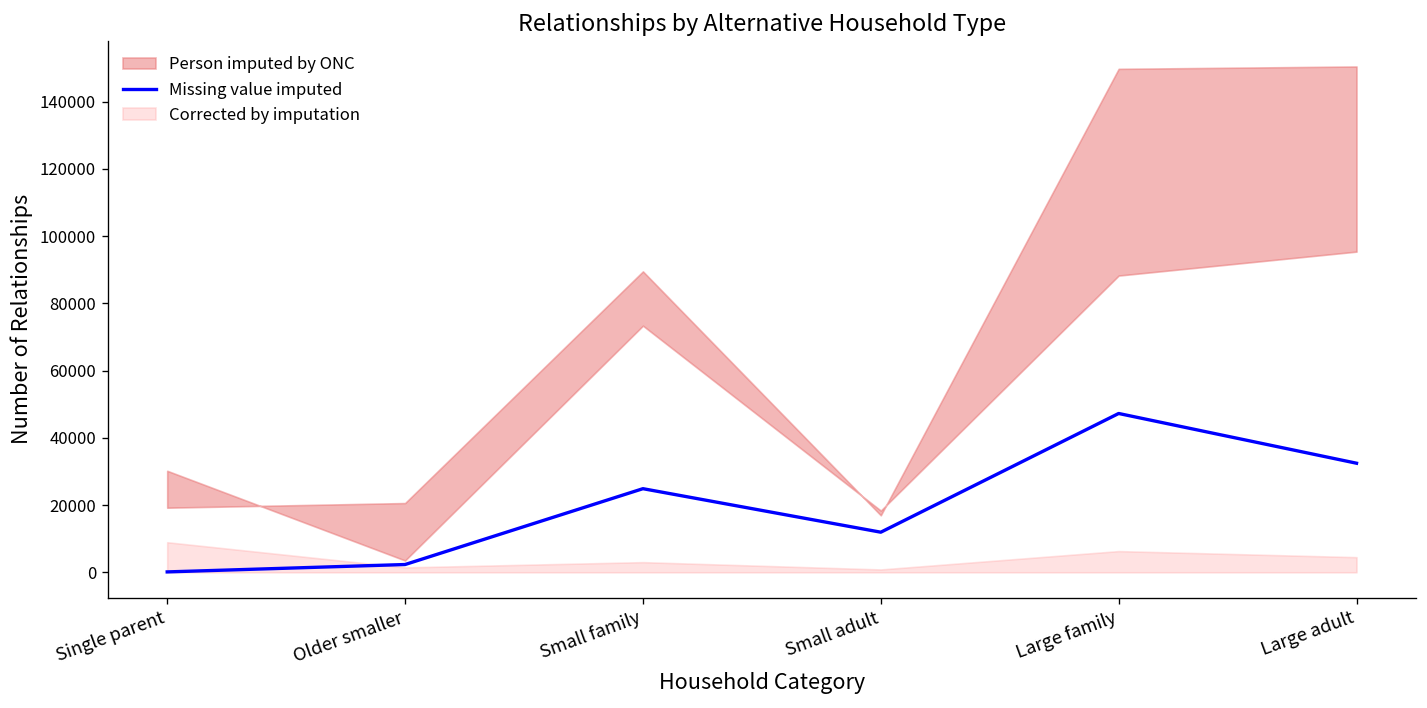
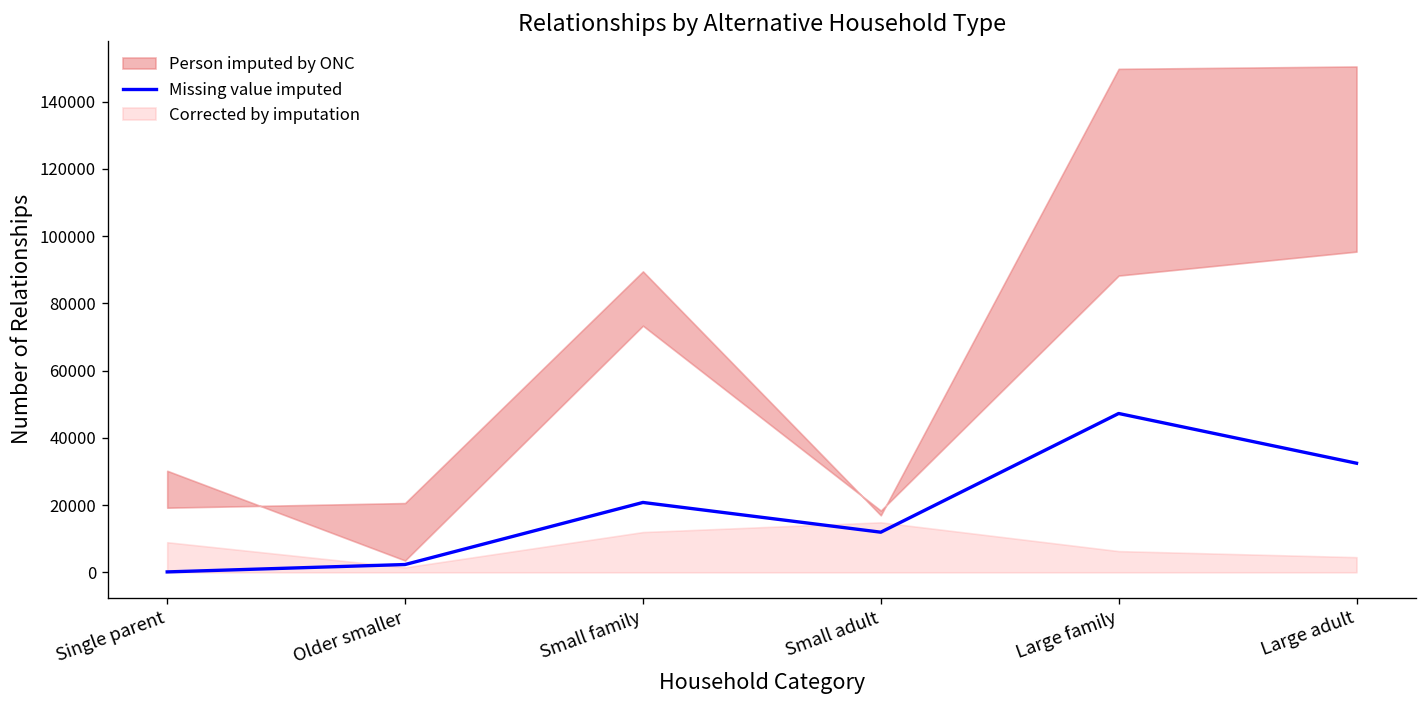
Missing value imputed, Small family: 25000 -> 21000
Corrected by imputation, Small family: 3000 -> 12000
Corrected by imputation, Small adult: 1000 -> 15000
